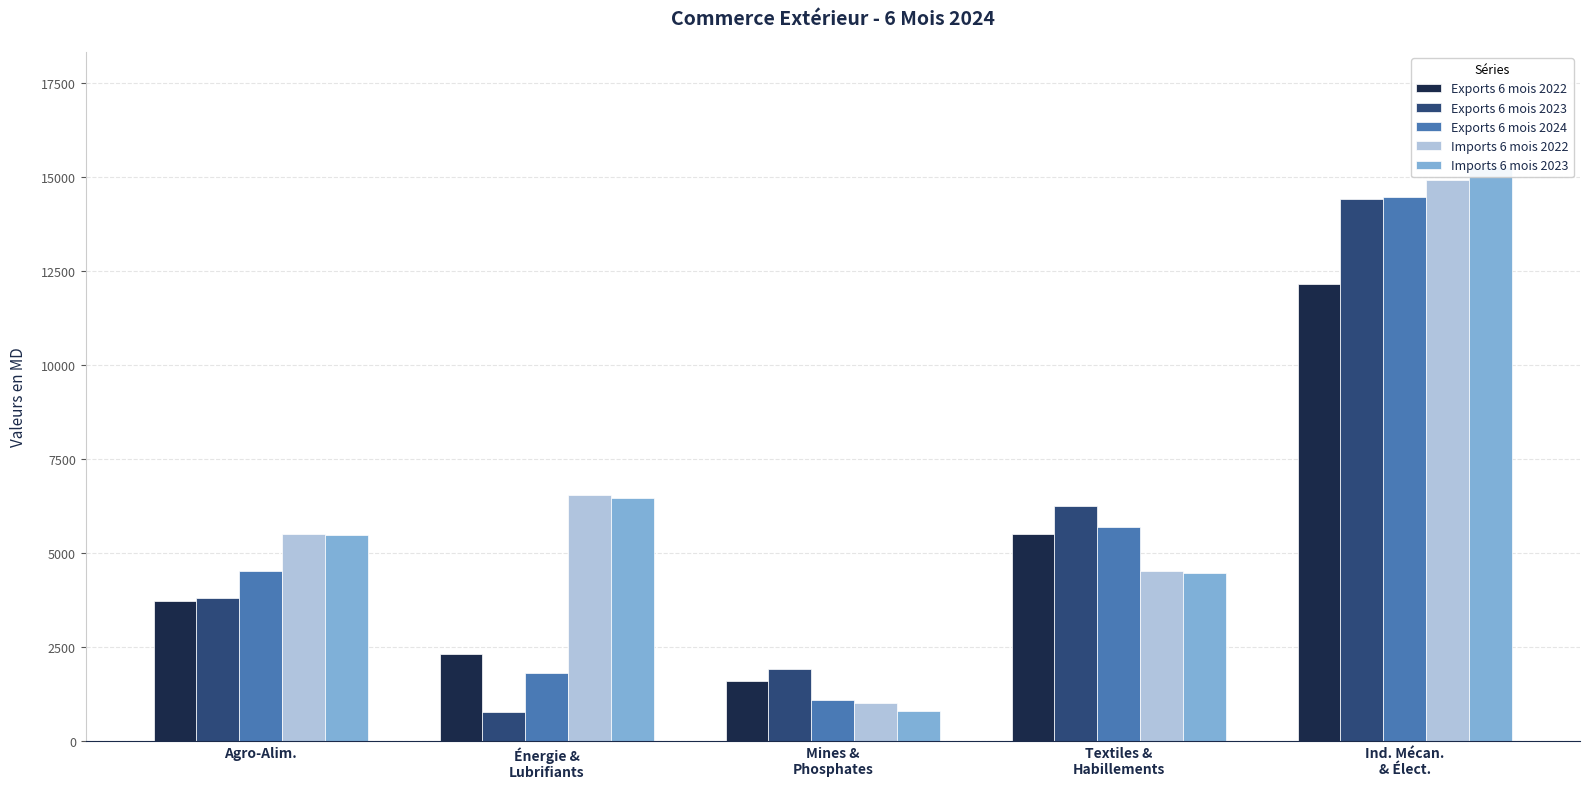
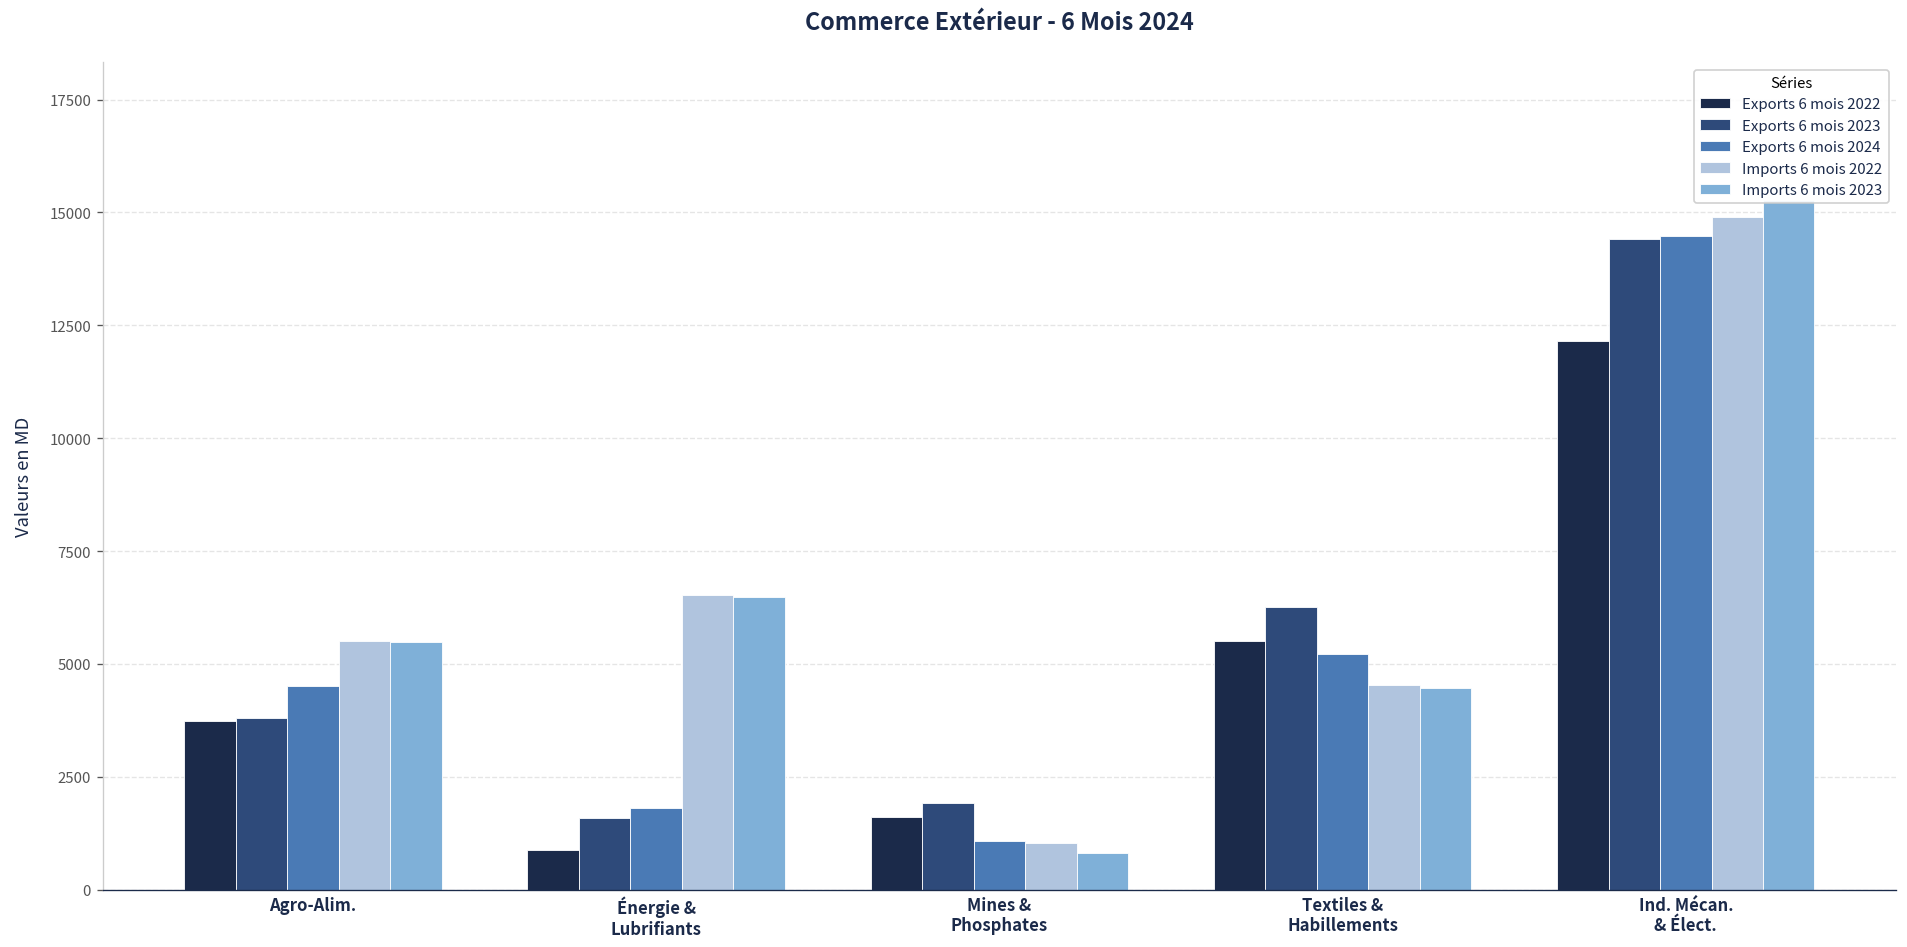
Exports 6 mois 2022, Énergie & Lubrifiants: 2300 -> 900
Exports 6 mois 2023, Énergie & Lubrifiants: 800 -> 1600
Exports 6 mois 2024, Textiles & Habillements: 5700 -> 5200
